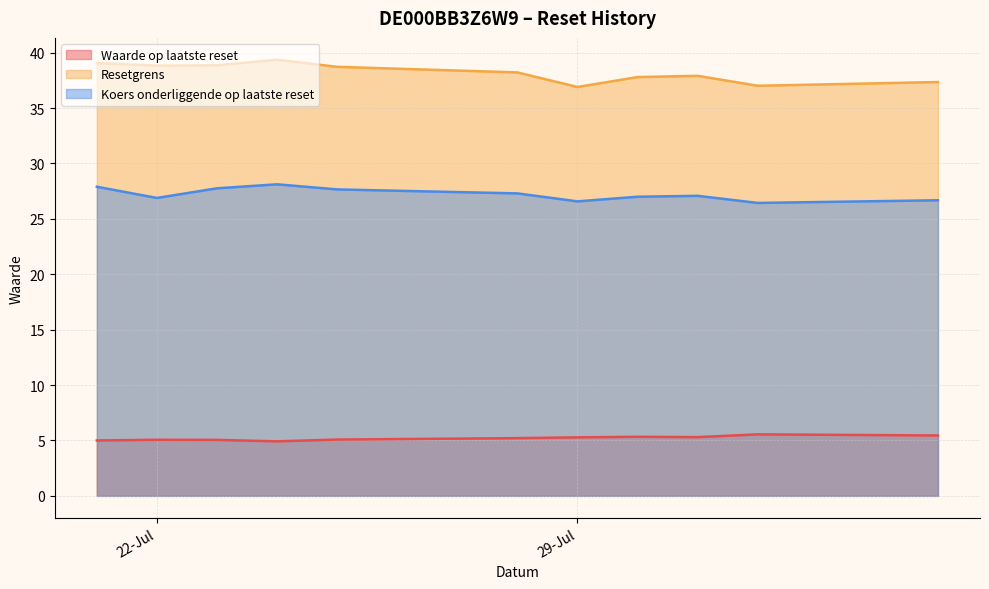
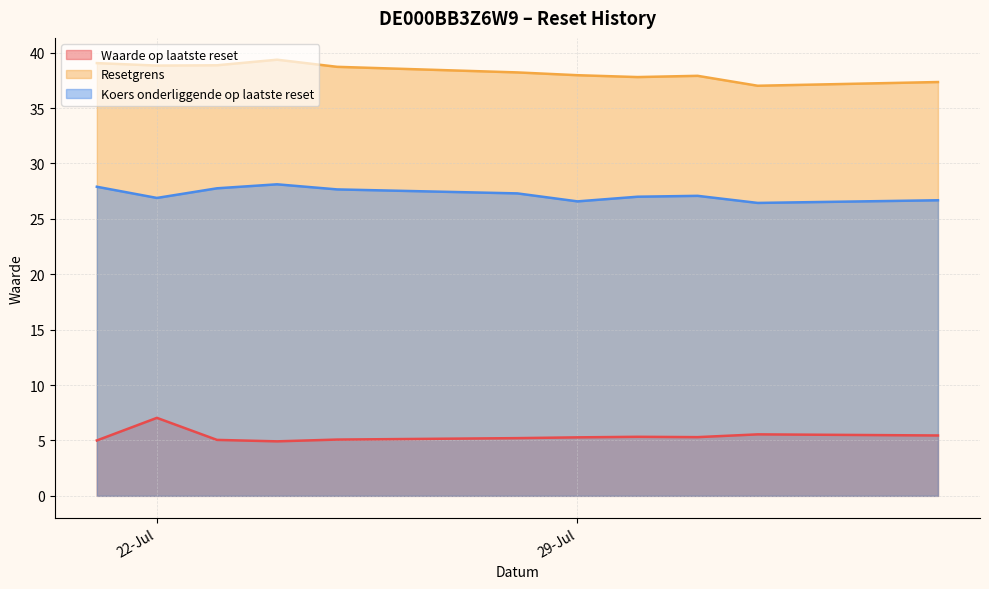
Waarde op laatste reset, 22-Jul: 5.1 -> 7.0
Resetgrens, 29-Jul: 36.9 -> 38.0
